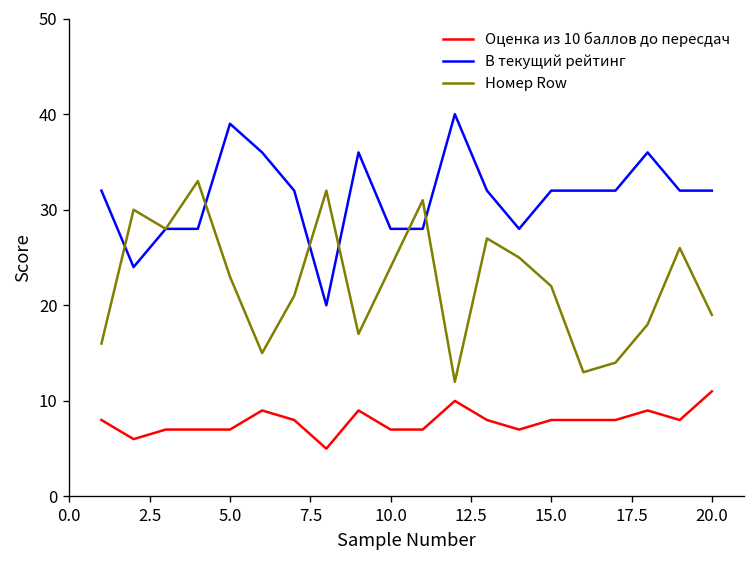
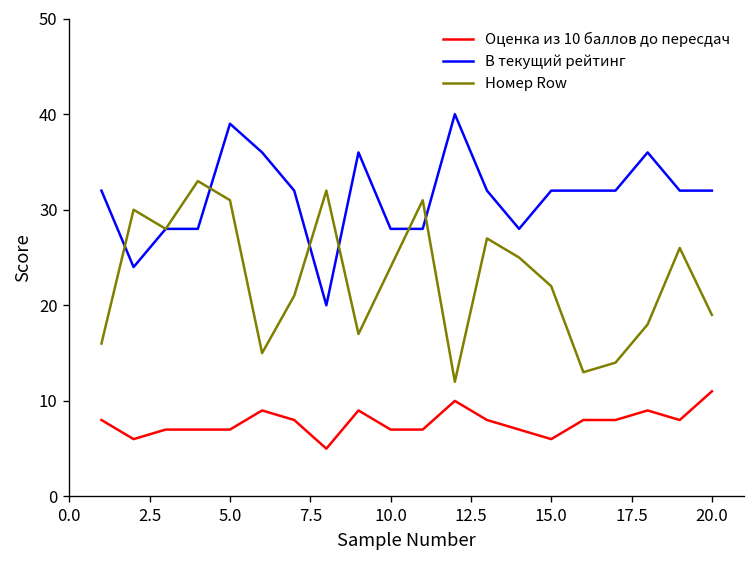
Номер Row, 5.0: 23 -> 31
Оценка из 10 баллов до пересдач, 15.0: 8 -> 6
